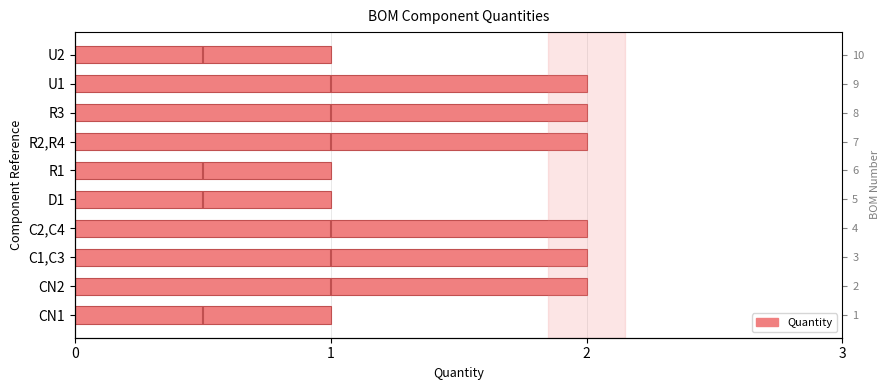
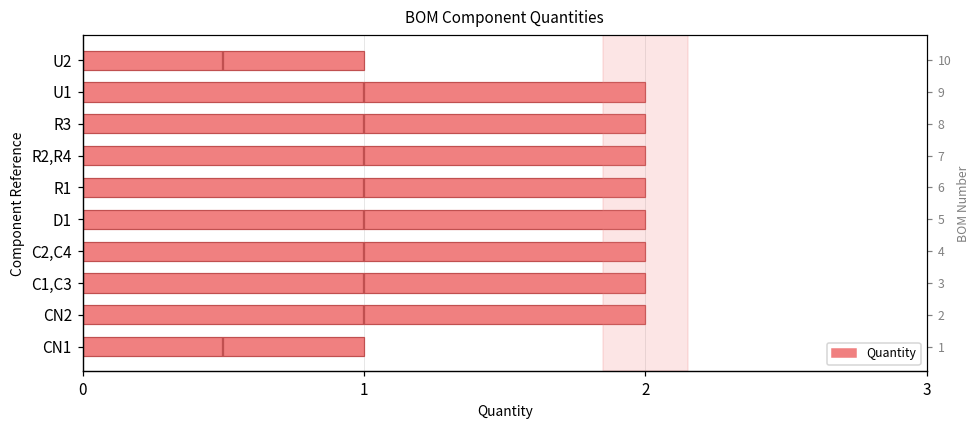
R1: 1 -> 2
D1: 1 -> 2
